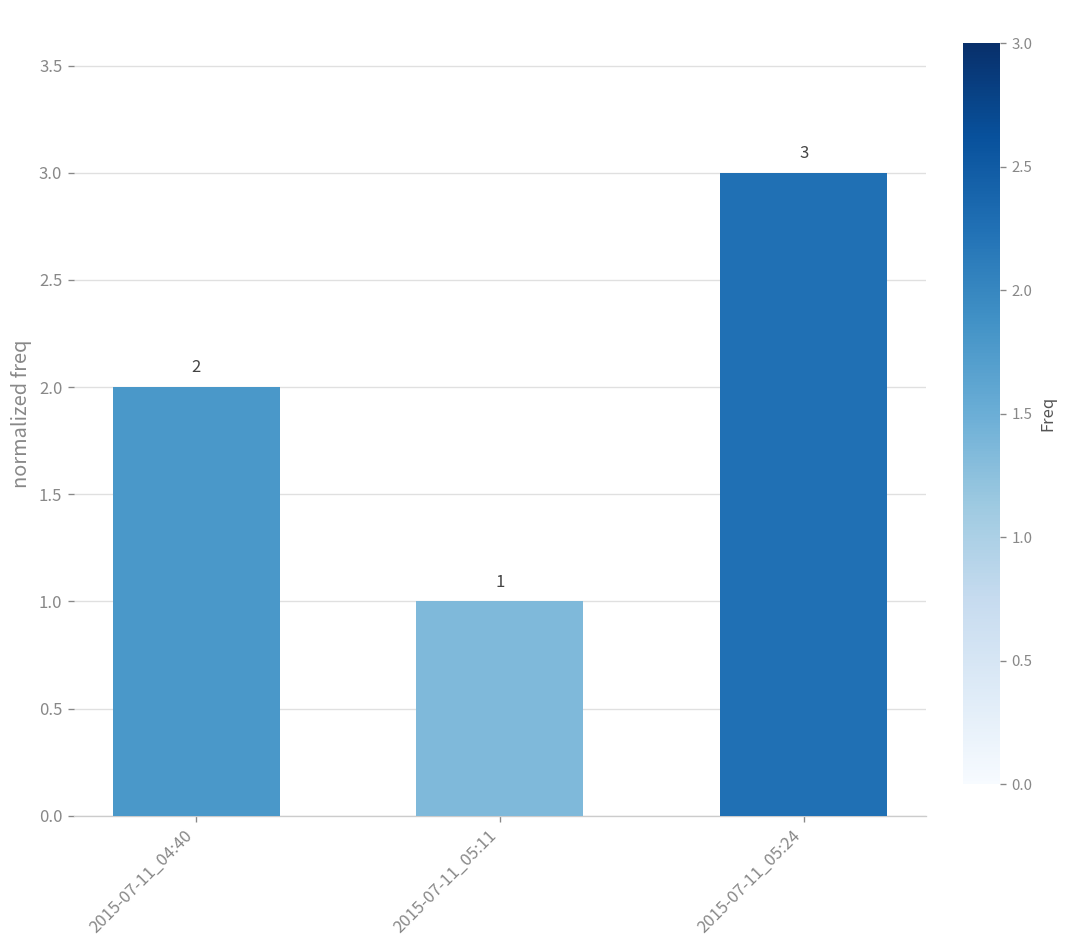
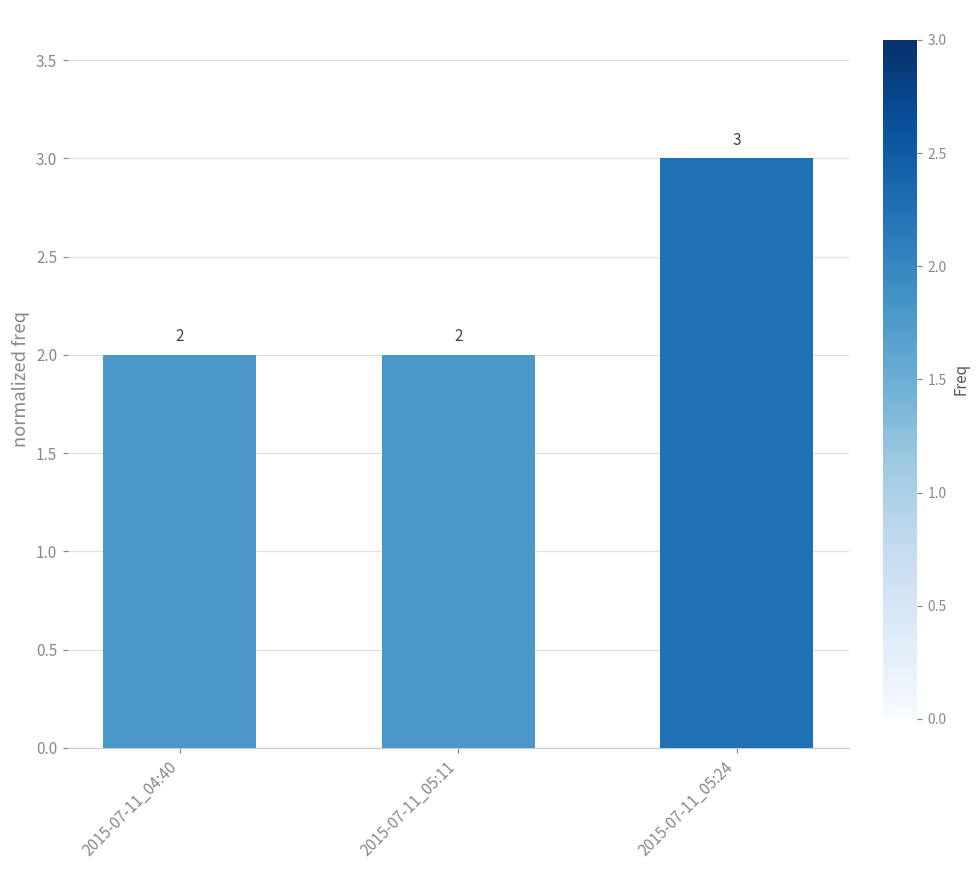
2015-07-11_05:11: 1 -> 2
